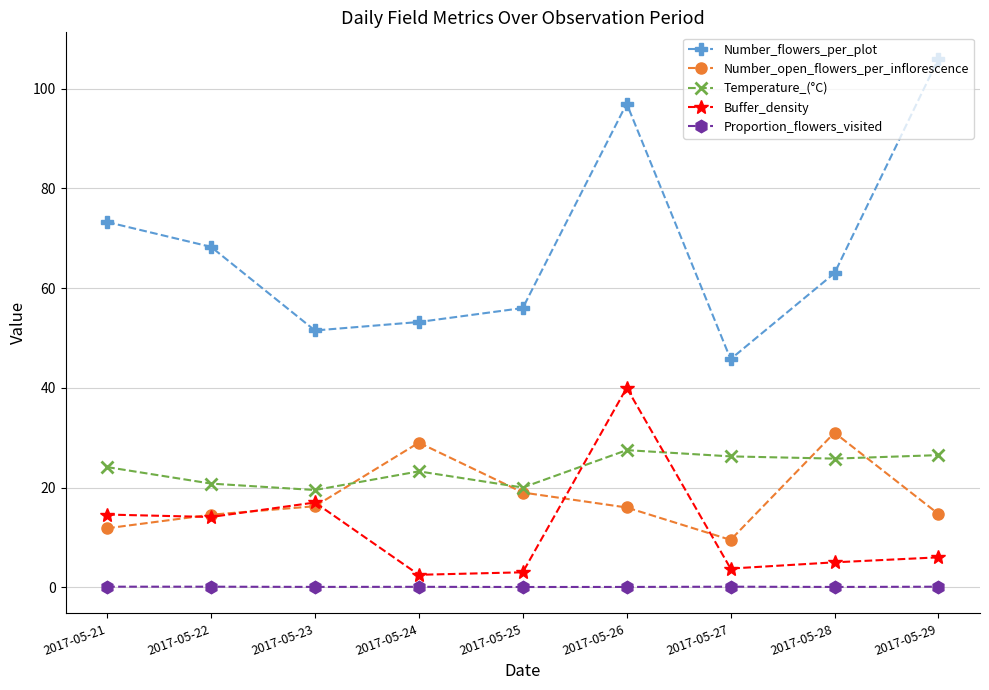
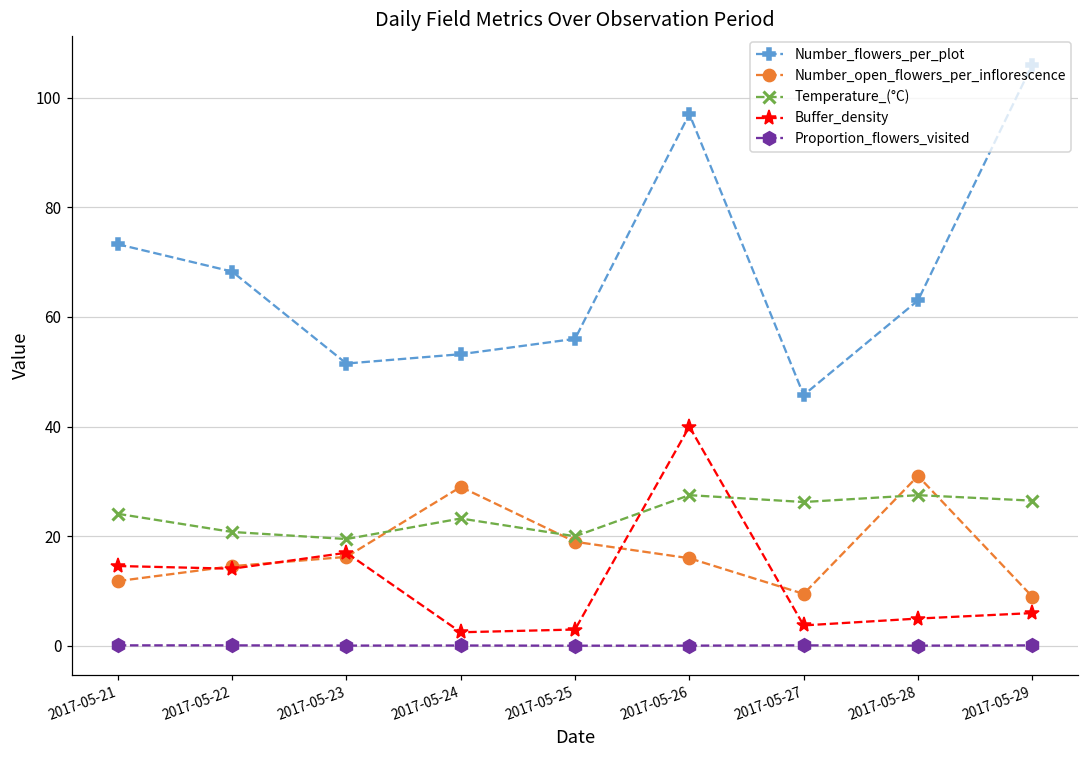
Temperature_(°C), 2017-05-28: 26 -> 28
Number_open_flowers_per_inflorescence, 2017-05-29: 15 -> 9
